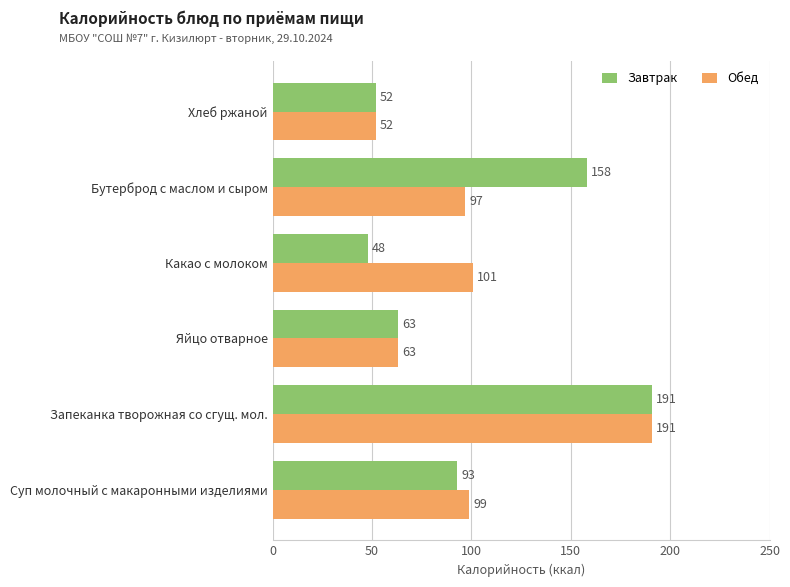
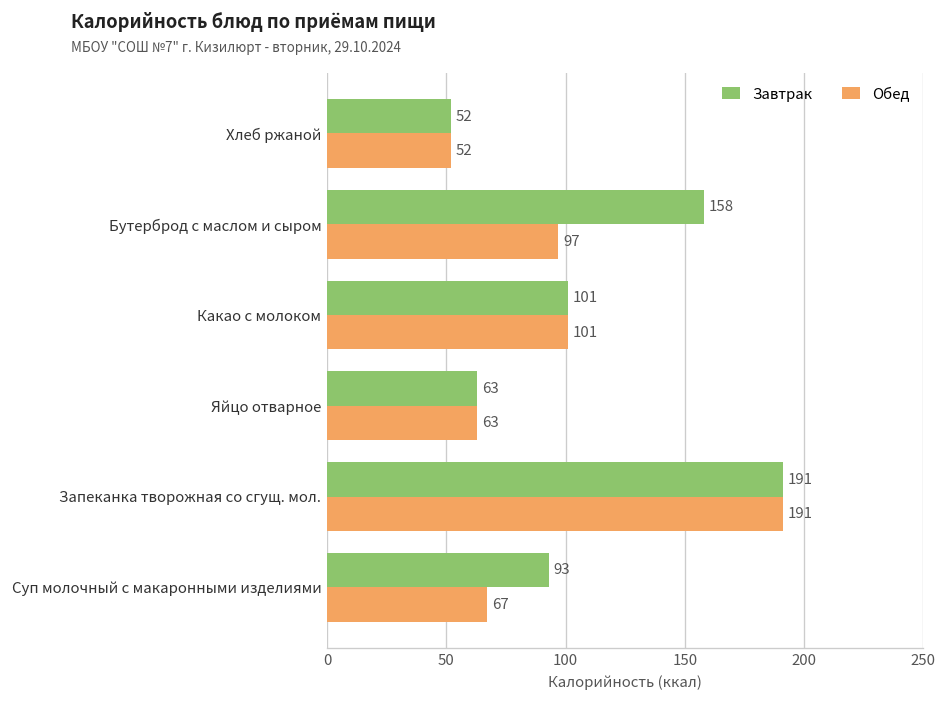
Завтрак, Какао с молоком: 48 -> 101
Обед, Суп молочный с макаронными изделиями: 99 -> 67
